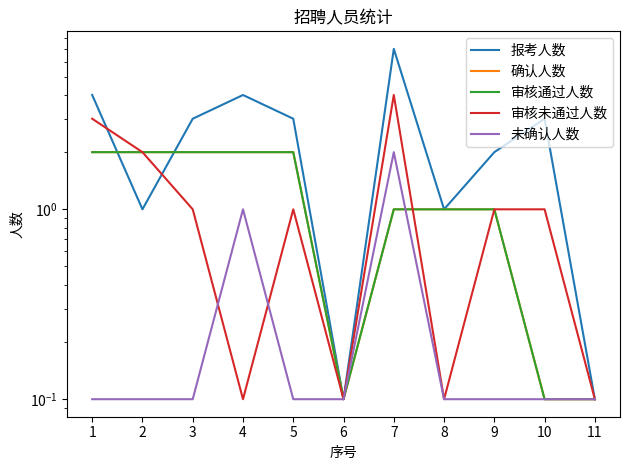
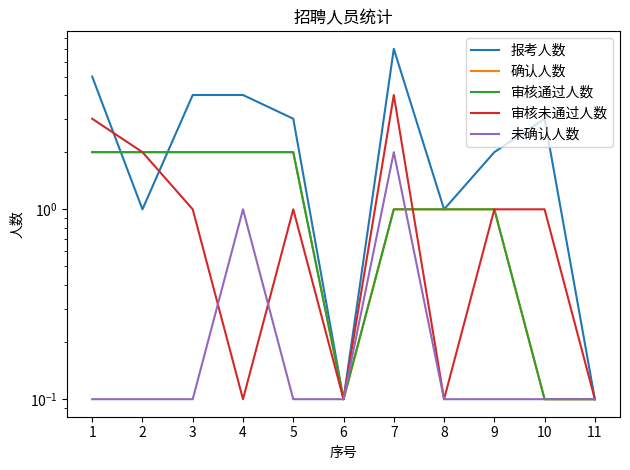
报考人数, 1: 4 -> 5
报考人数, 3: 3 -> 4
